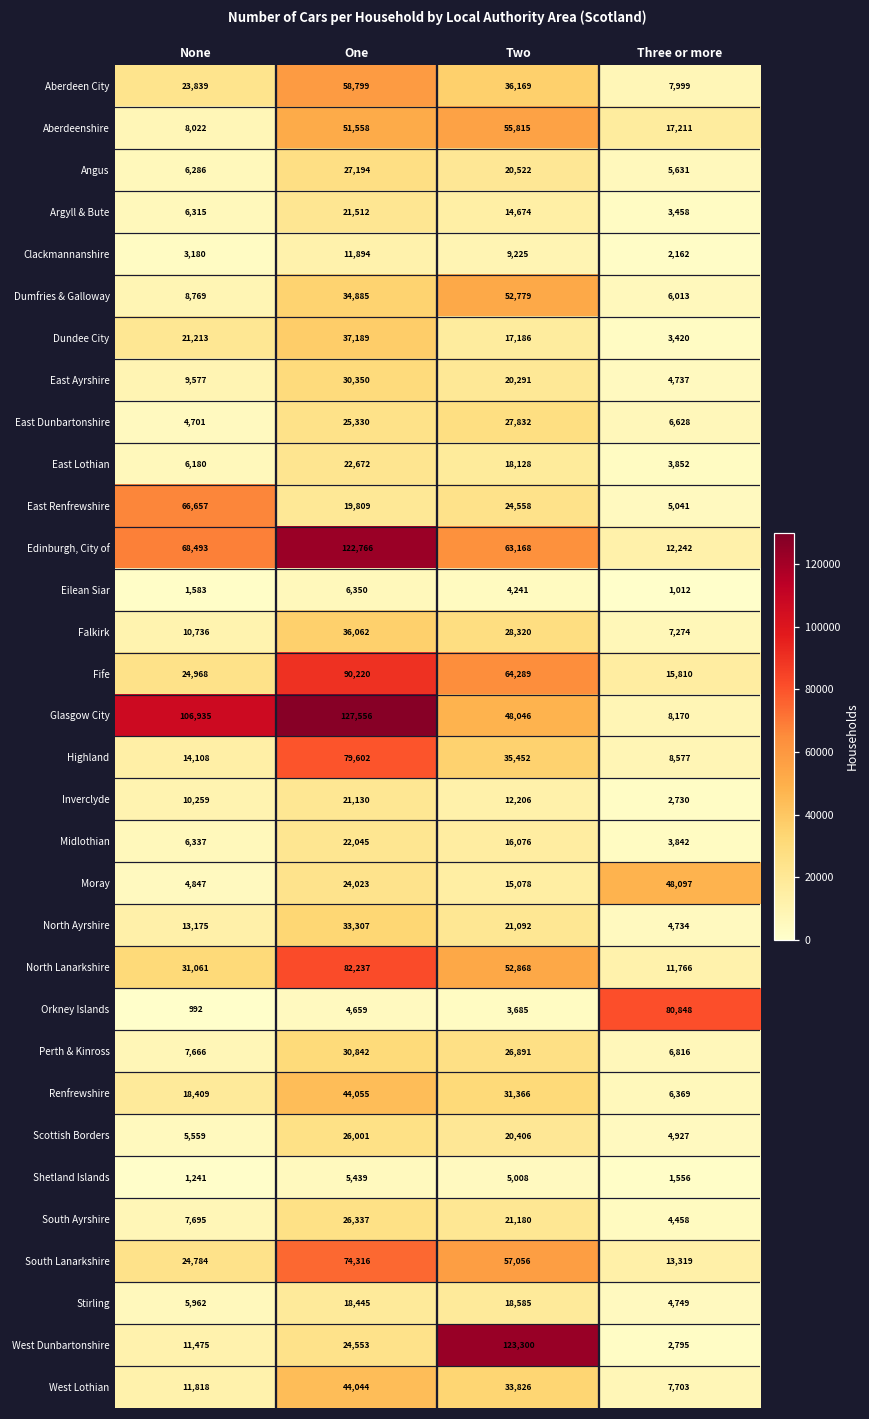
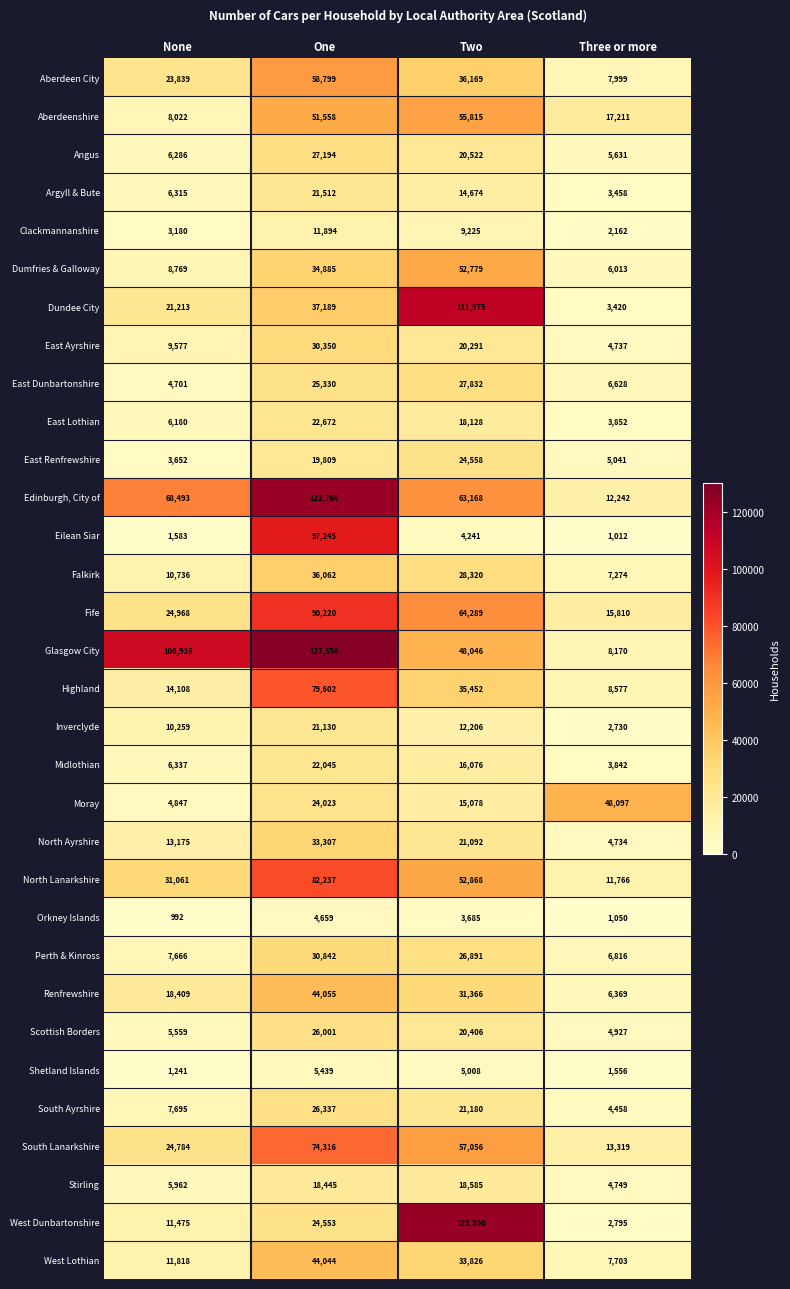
Dundee City, Two: 17,186 -> 111,975
East Renfrewshire, None: 66,657 -> 3,652
Eilean Siar, One: 6,350 -> 97,245
Orkney Islands, Three or more: 80,848 -> 1,050
